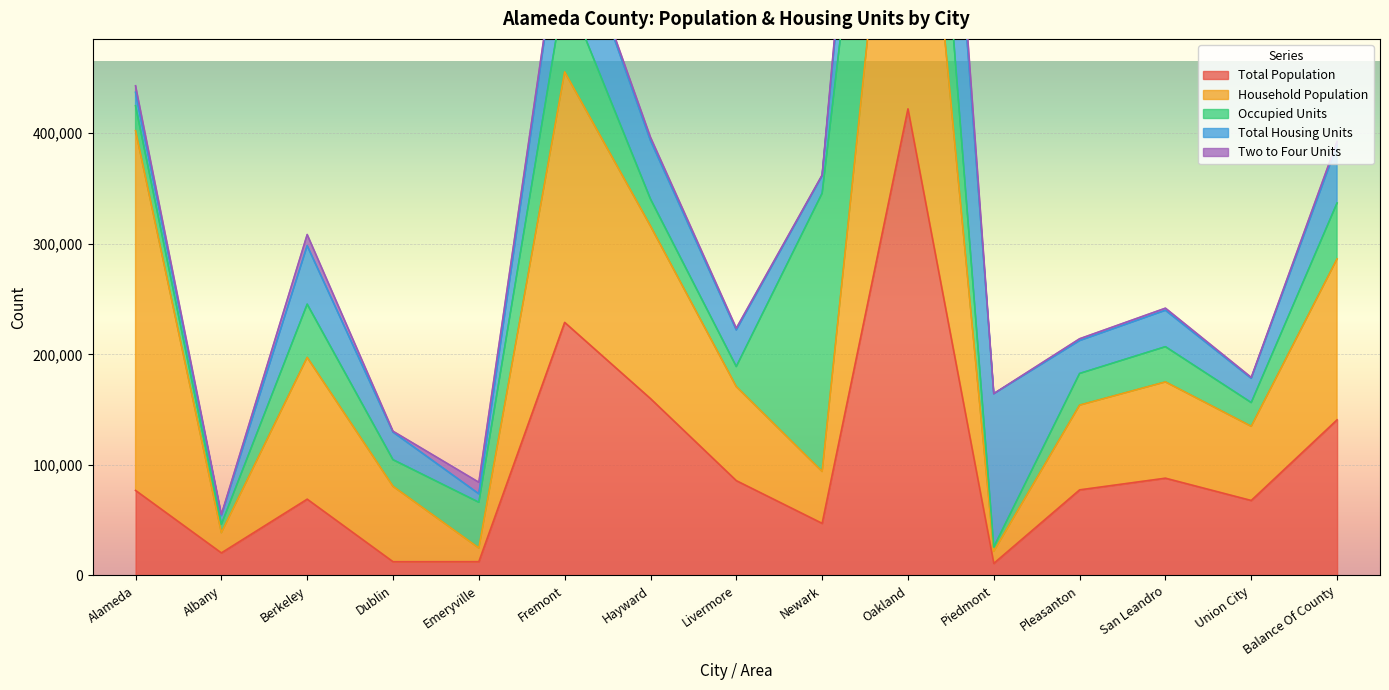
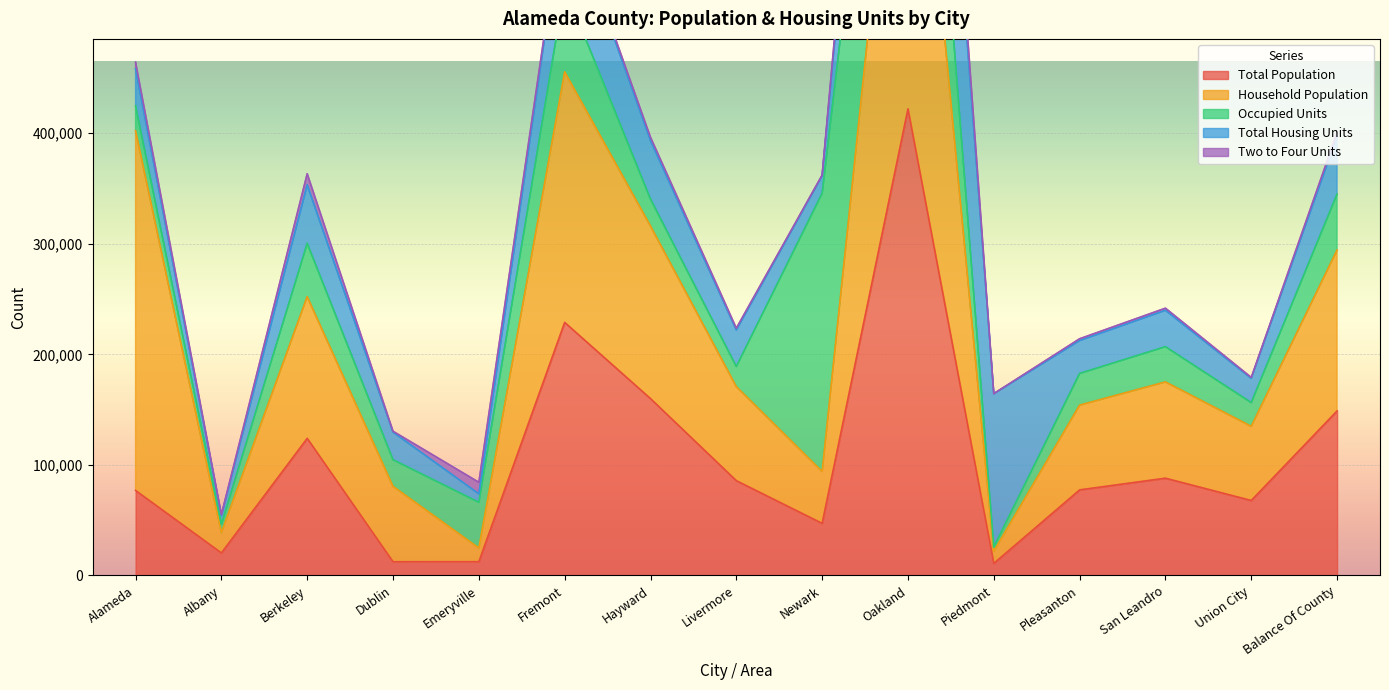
Total Housing Units, Alameda: 12,000 -> 34,000
Total Population, Berkeley: 69,000 -> 124,000
Total Population, Balance Of County: 141,000 -> 149,000
